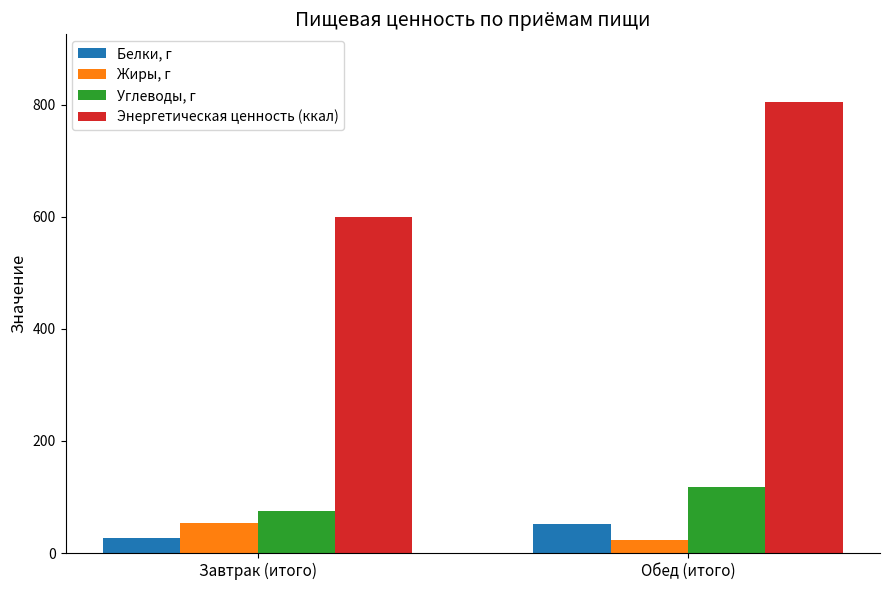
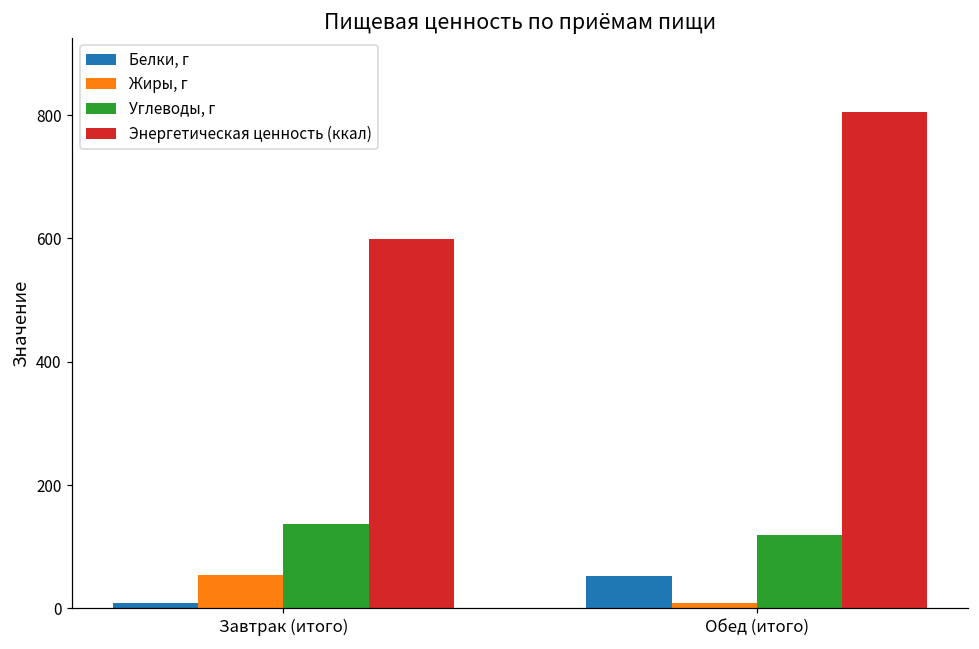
Белки, г, Завтрак (итого): 30 -> 10
Углеводы, г, Завтрак (итого): 70 -> 140
Жиры, г, Обед (итого): 20 -> 10
